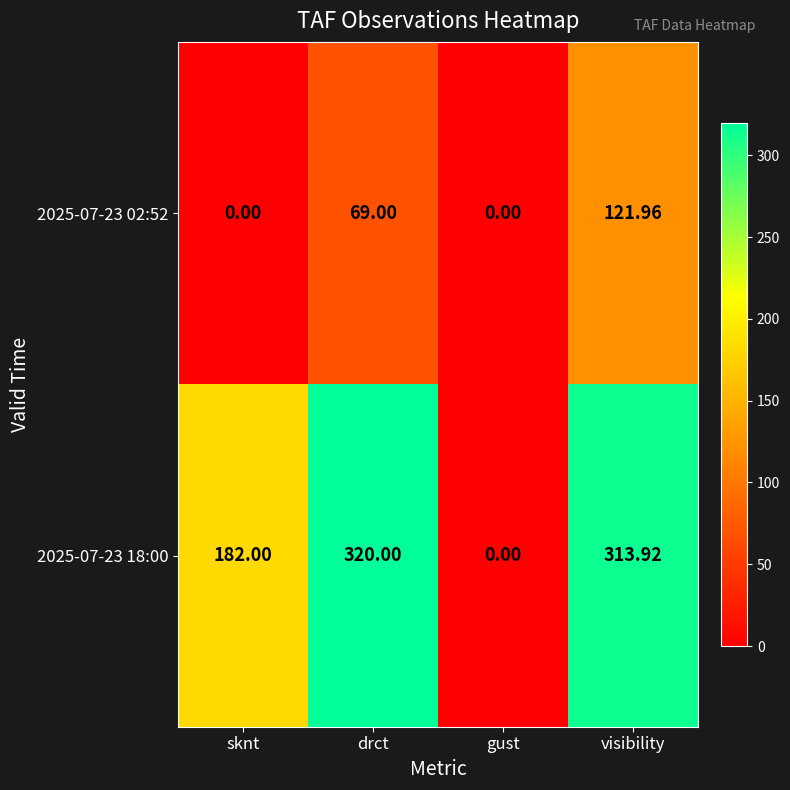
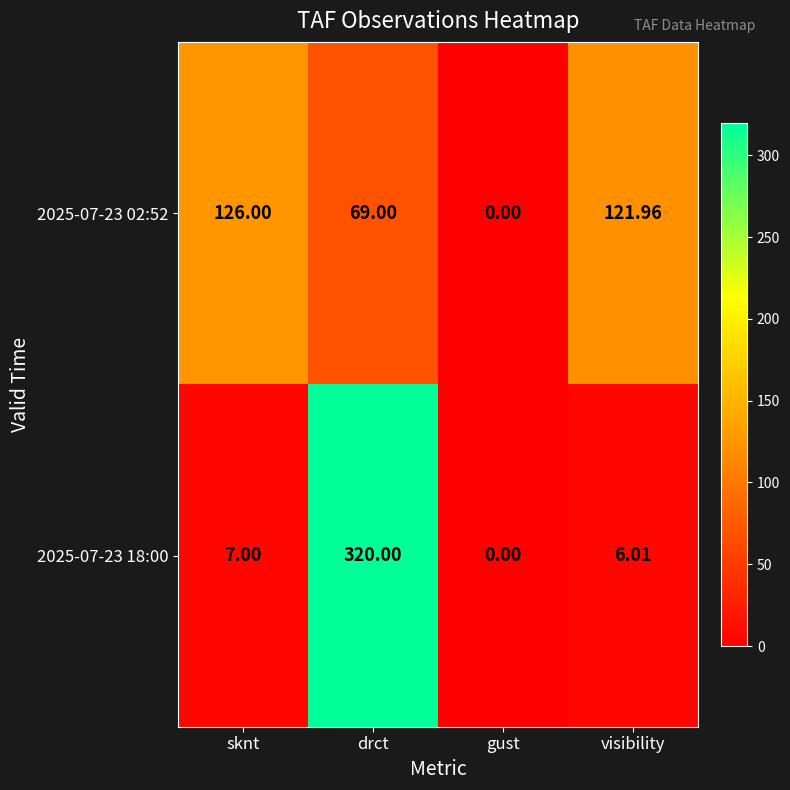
2025-07-23 02:52, sknt: 0.00 -> 126.00
2025-07-23 18:00, sknt: 182.00 -> 7.00
2025-07-23 18:00, visibility: 313.92 -> 6.01
